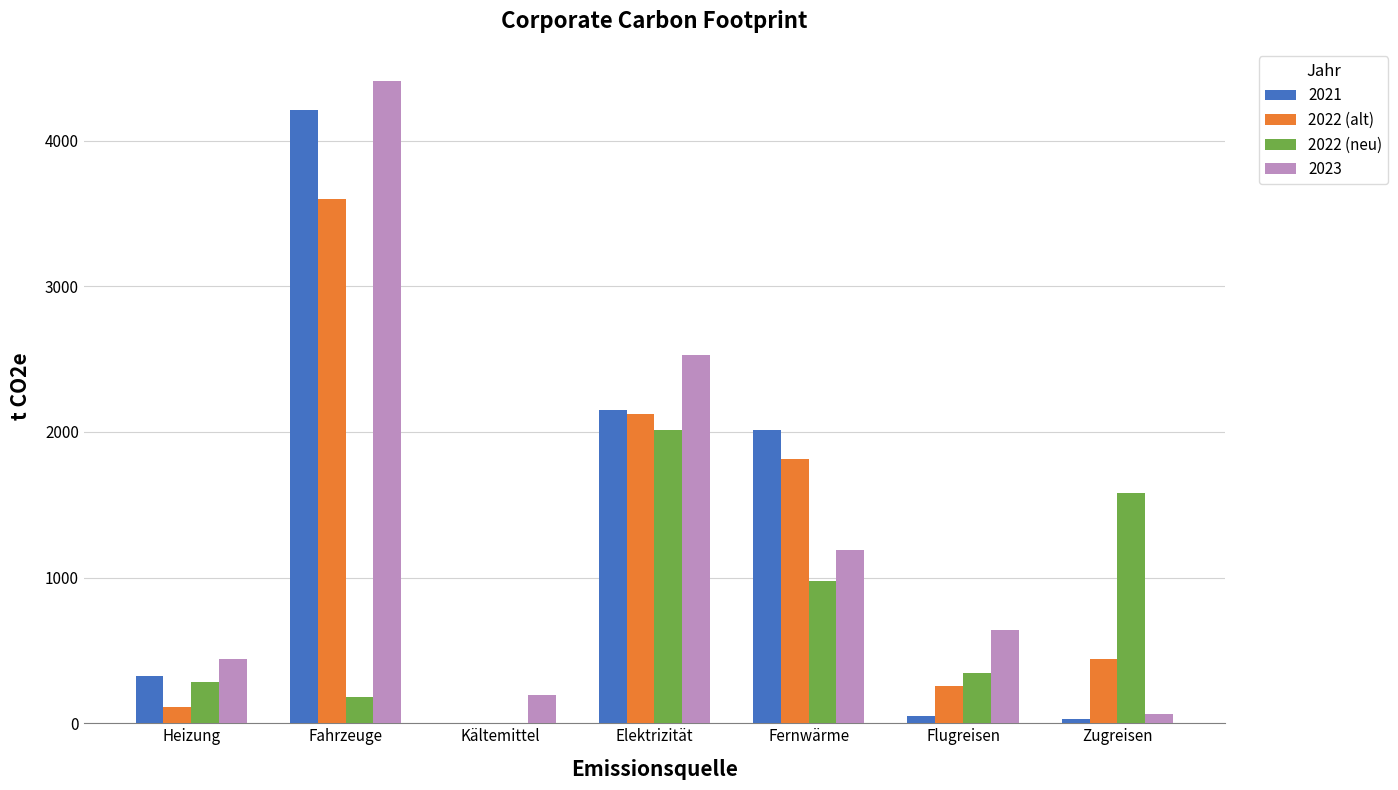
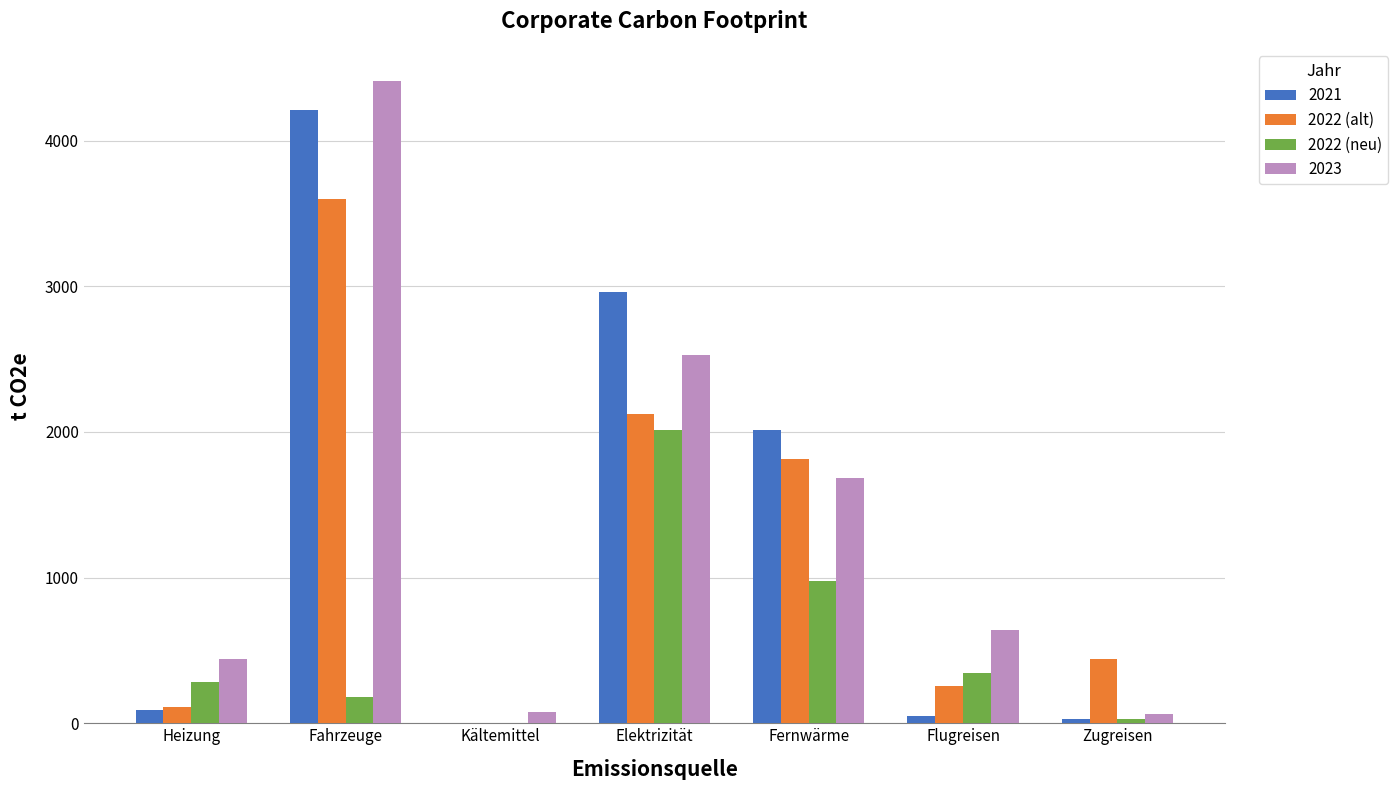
2021, Heizung: 320 -> 90
2023, Kältemittel: 200 -> 70
2021, Elektrizität: 2150 -> 2960
2023, Fernwärme: 1190 -> 1680
2022 (neu), Zugreisen: 1580 -> 30
